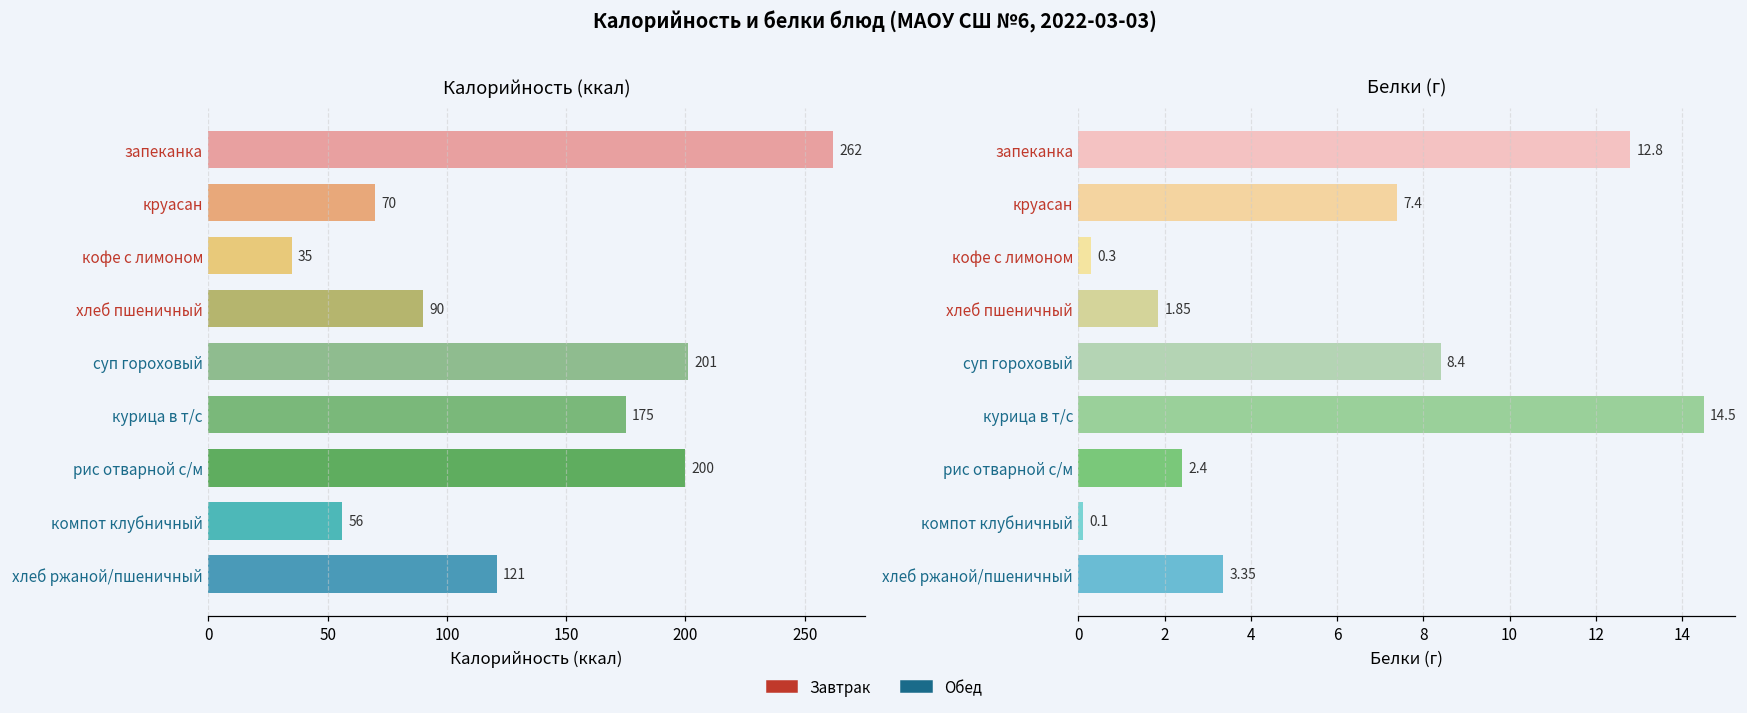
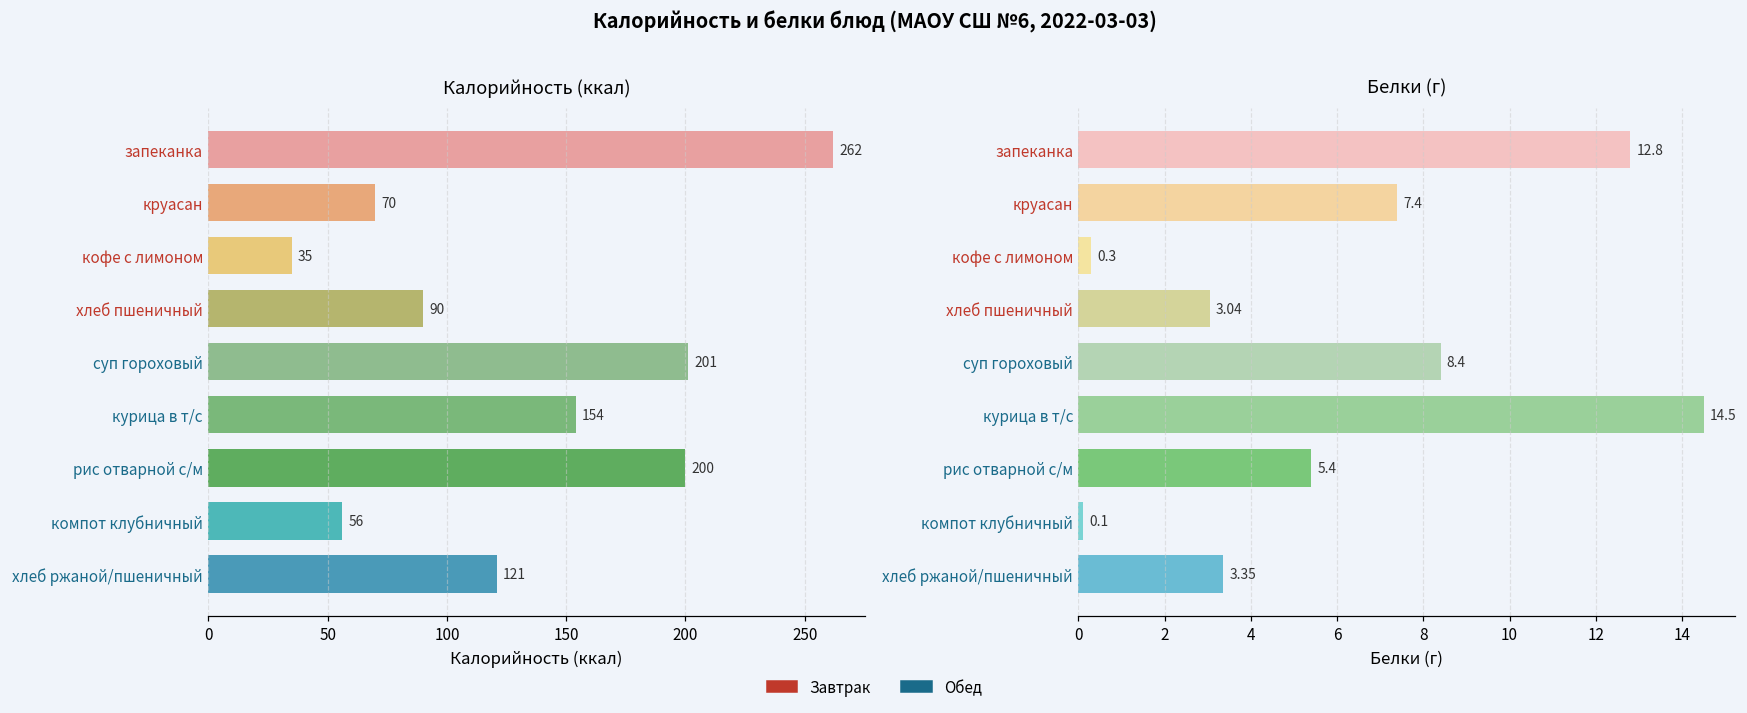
Калорийность (ккал), курица в т/с: 175 -> 154
Белки (г), хлеб пшеничный: 1.85 -> 3.04
Белки (г), рис отварной с/м: 2.4 -> 5.4
